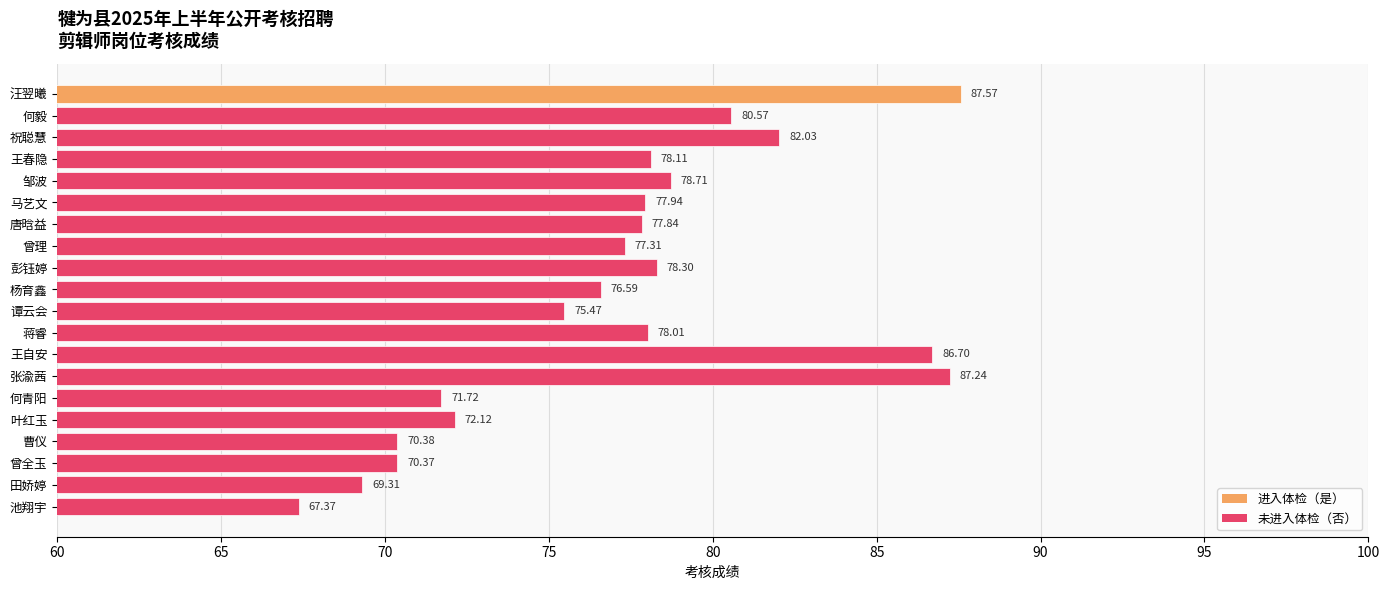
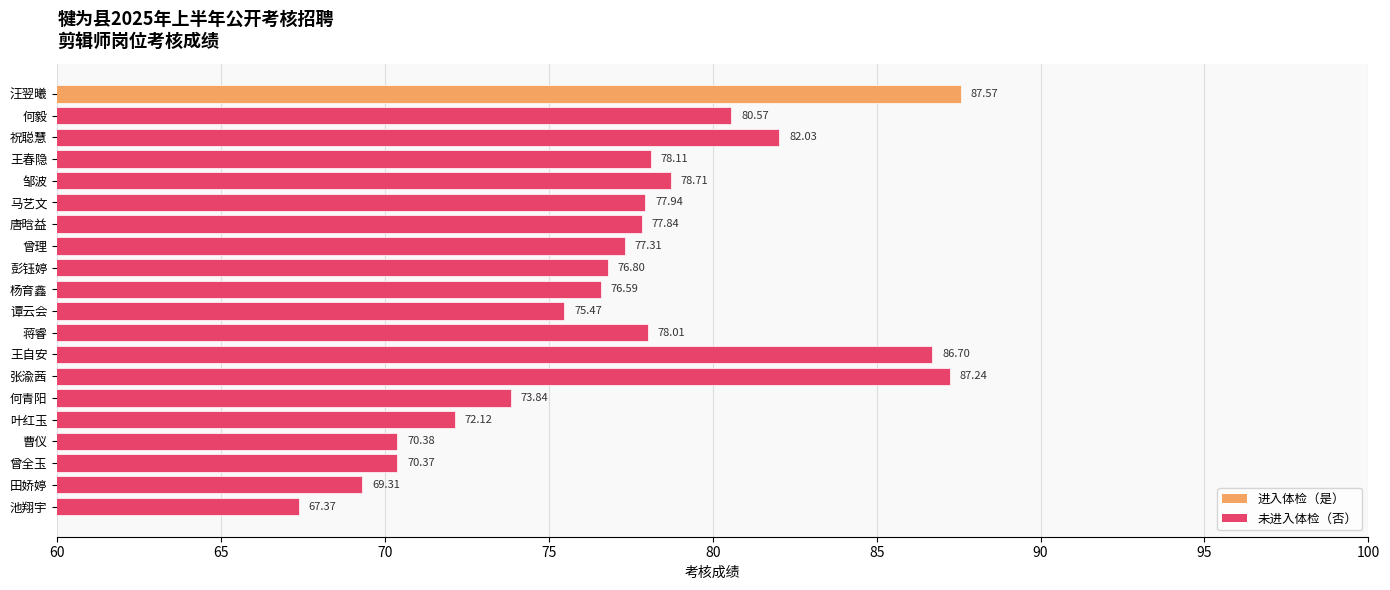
彭钰婷: 78.30 -> 76.80
何青阳: 71.72 -> 73.84
